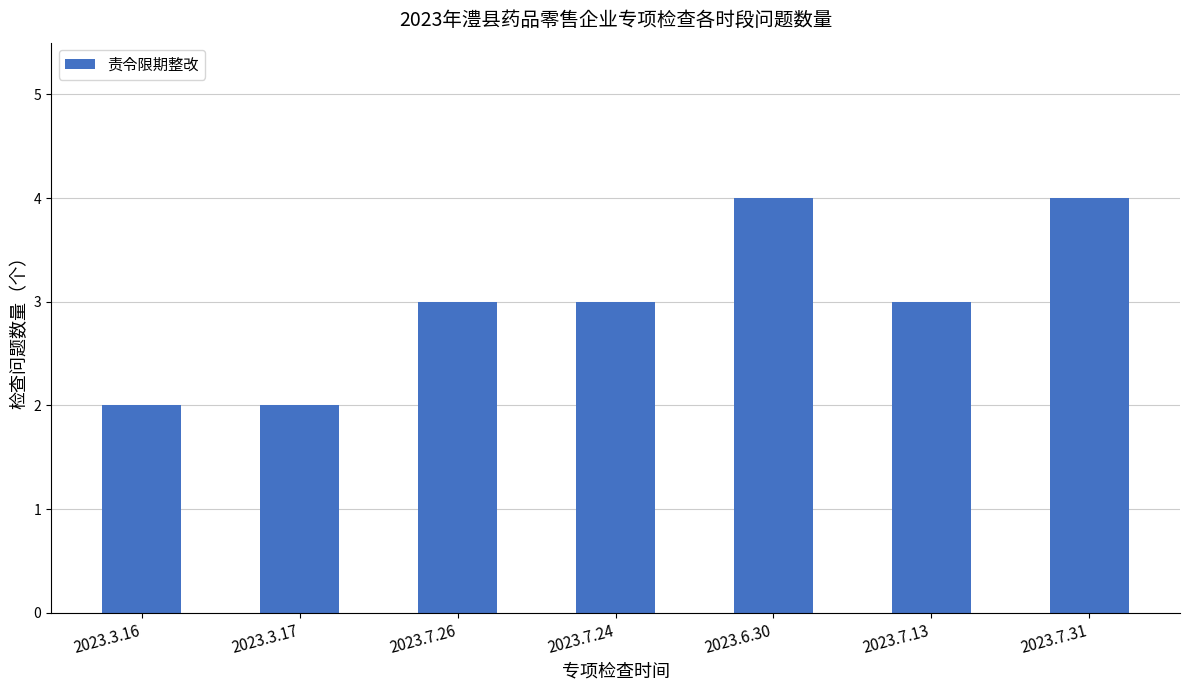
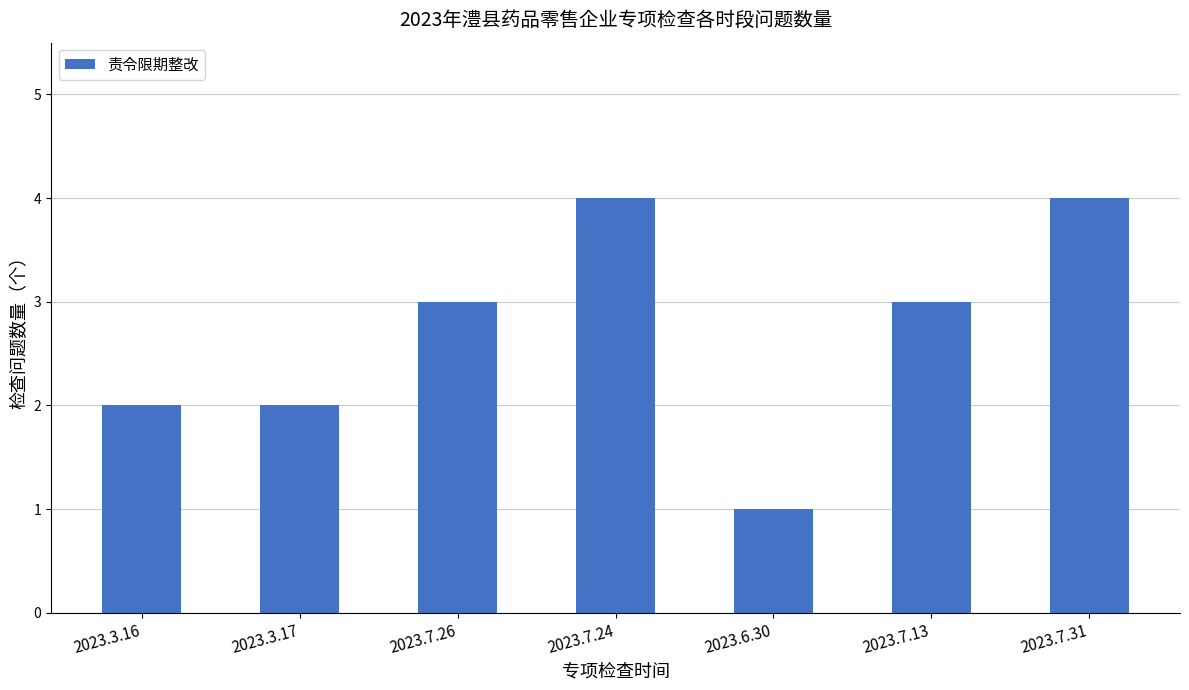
2023.7.24: 3 -> 4
2023.6.30: 4 -> 1
